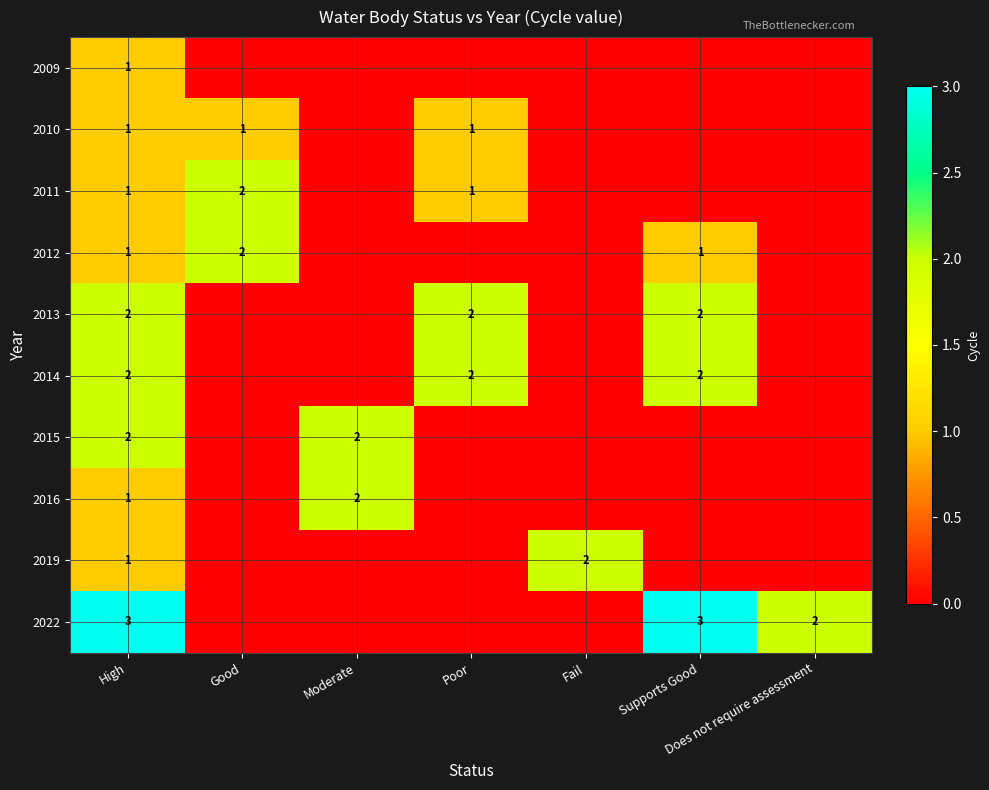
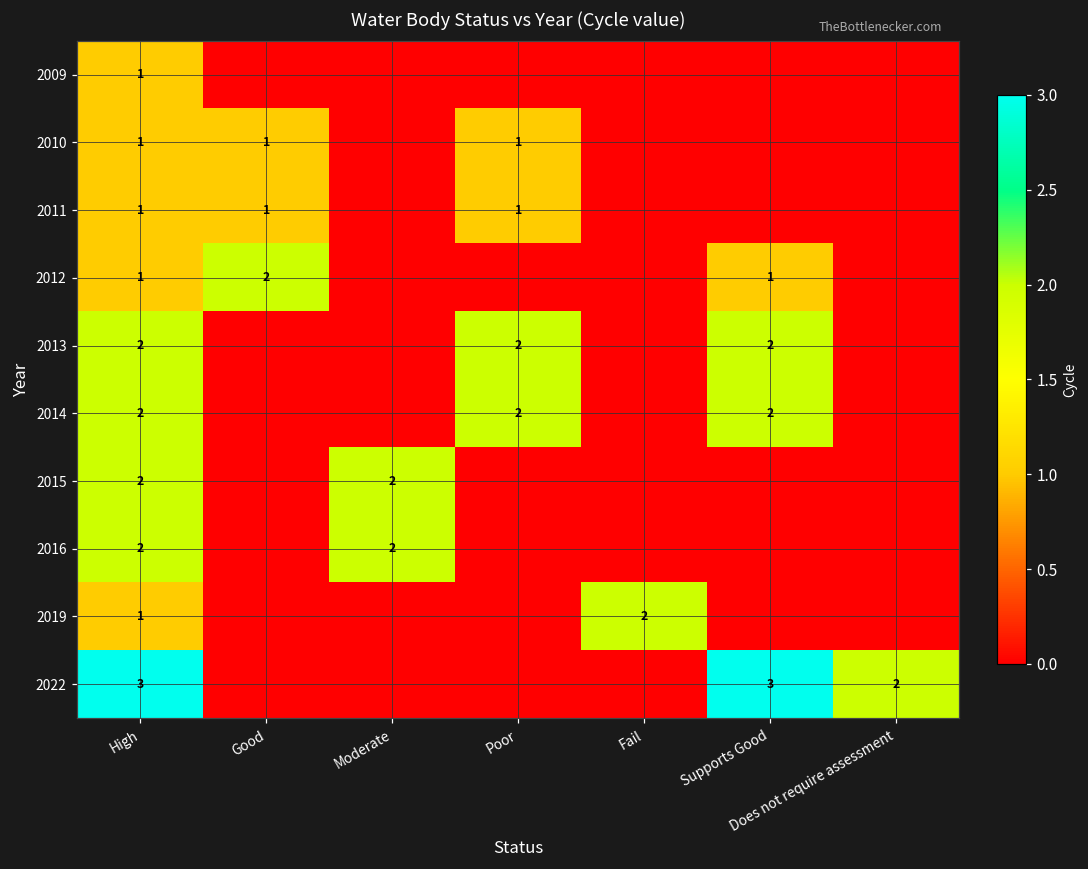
2011, Good: 2 -> 1
2016, High: 1 -> 2
